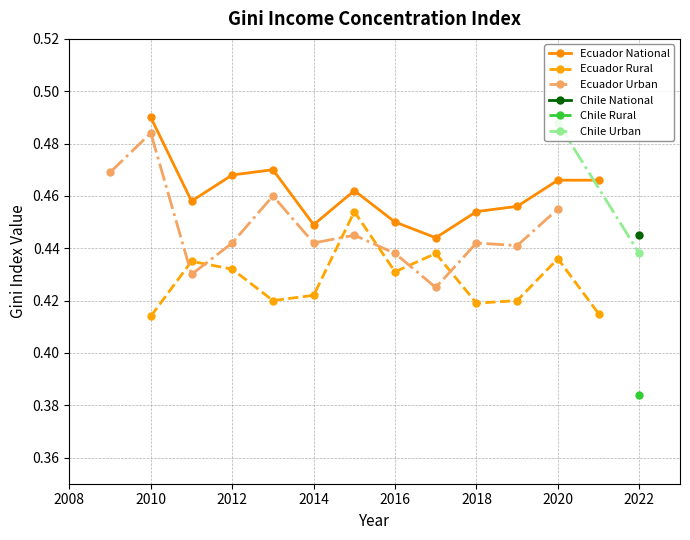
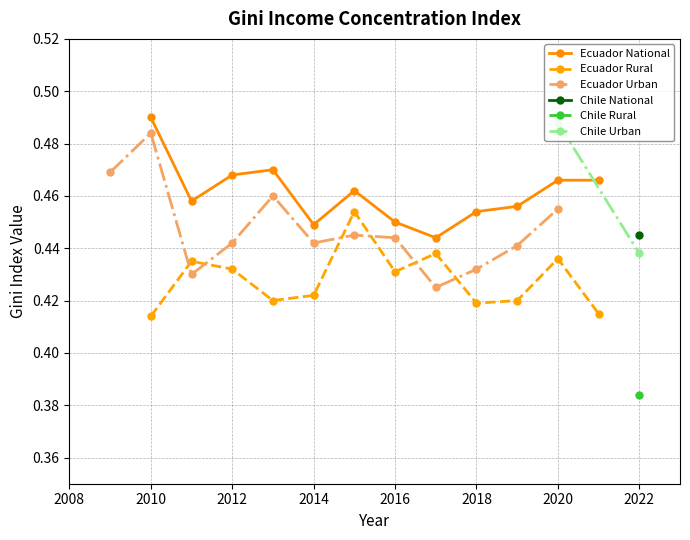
Ecuador Urban, 2016: 0.438 -> 0.444
Ecuador Urban, 2018: 0.442 -> 0.432
